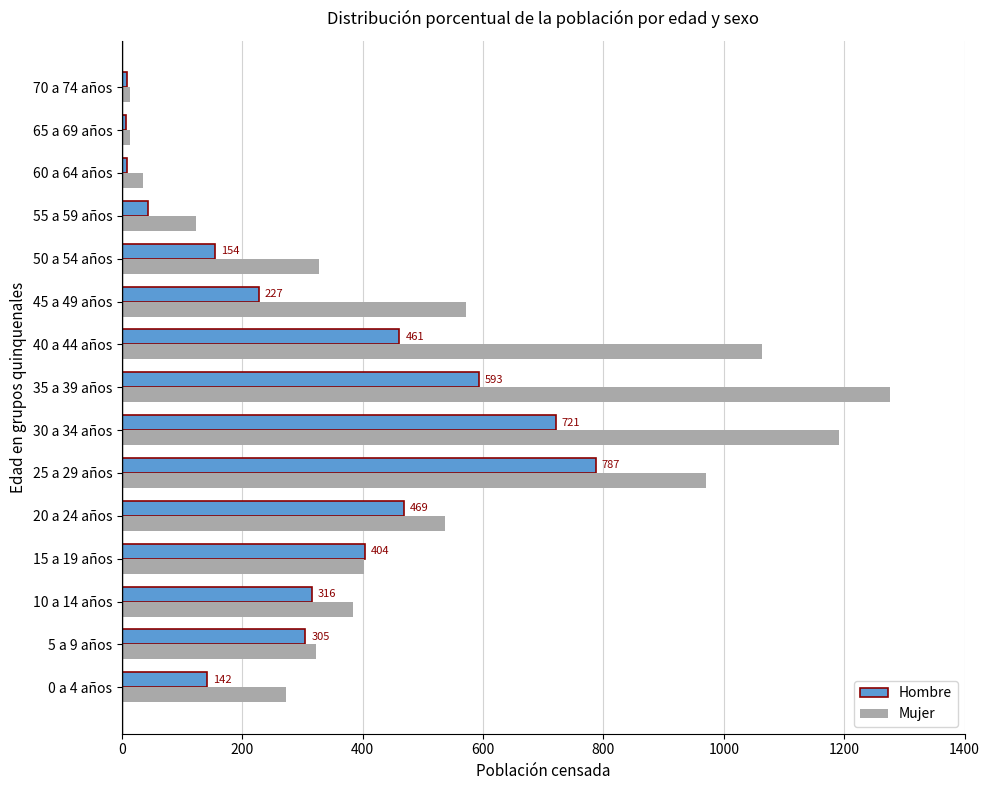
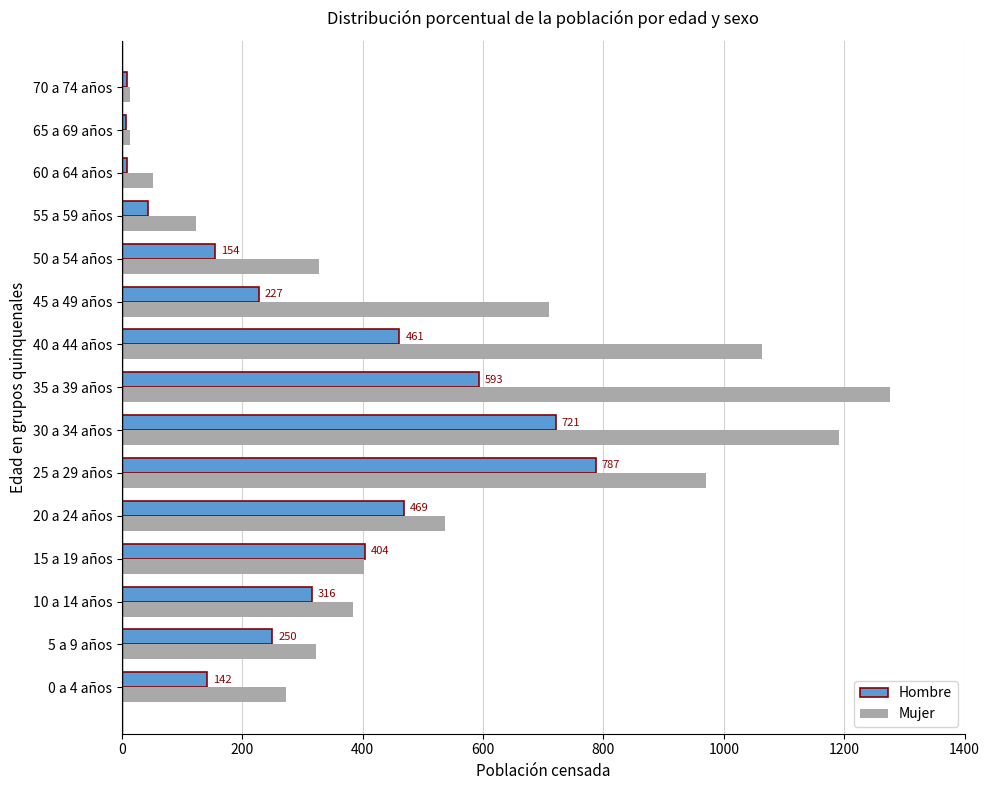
Mujer, 60 a 64 años: 40 -> 50
Mujer, 45 a 49 años: 570 -> 710
Hombre, 5 a 9 años: 305 -> 250
